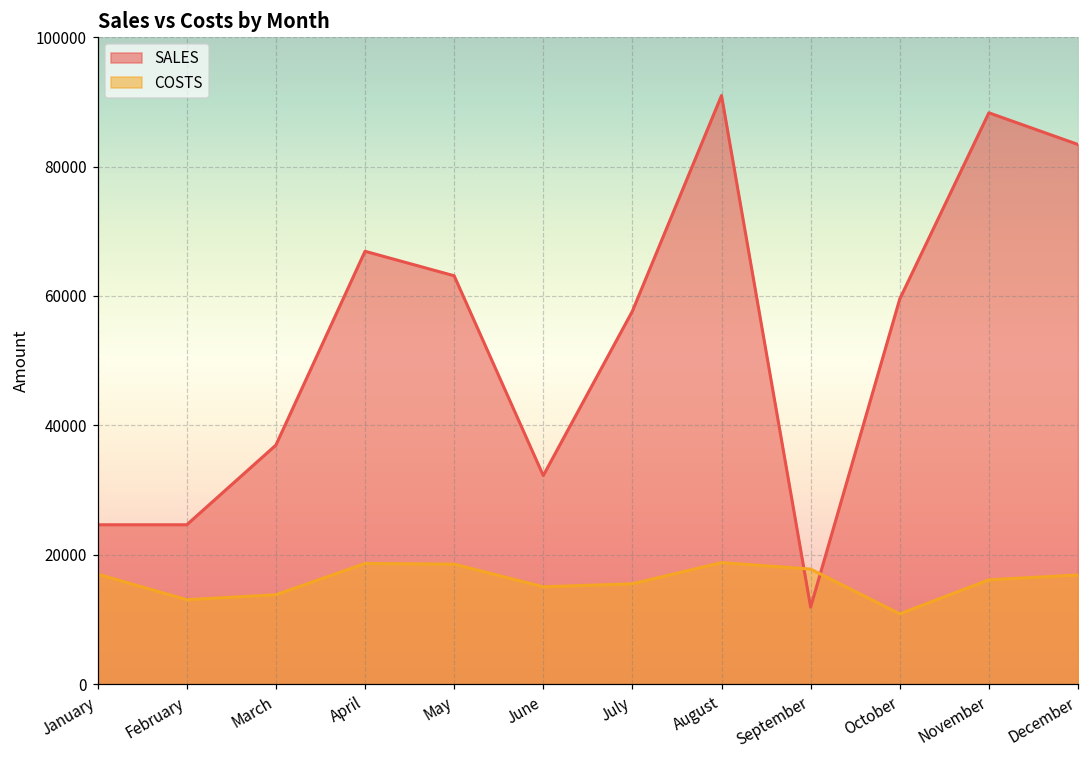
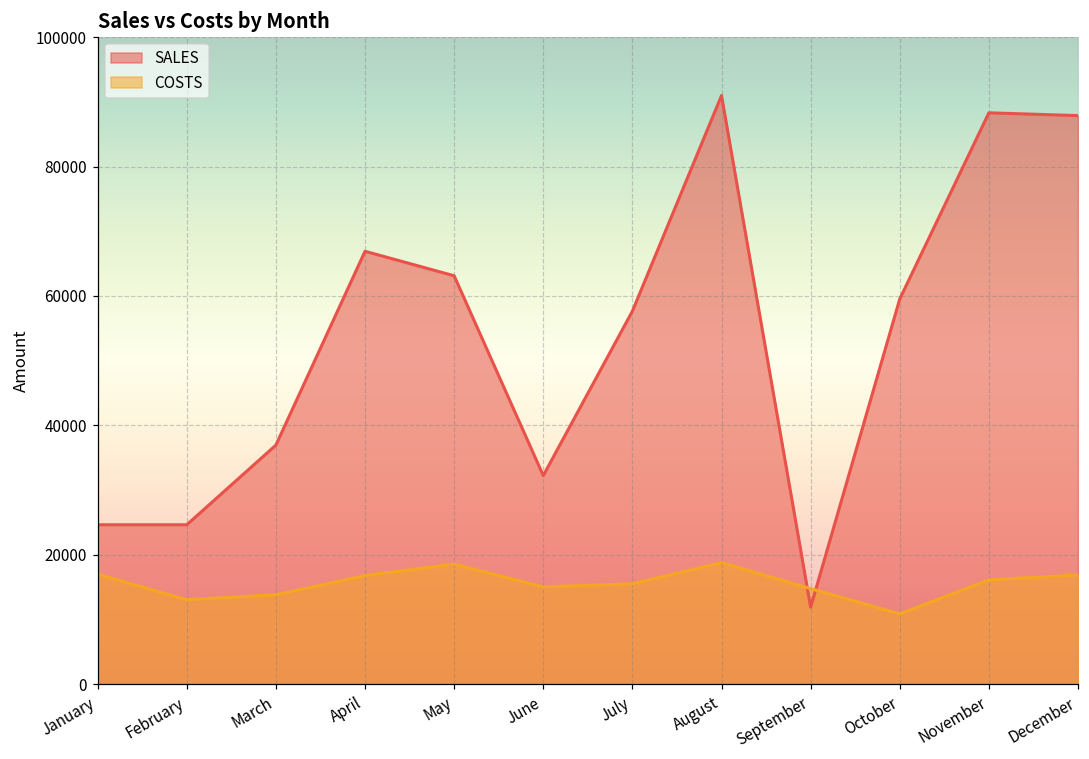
COSTS, April: 19000 -> 17000
COSTS, September: 18000 -> 15000
SALES, December: 83000 -> 88000
